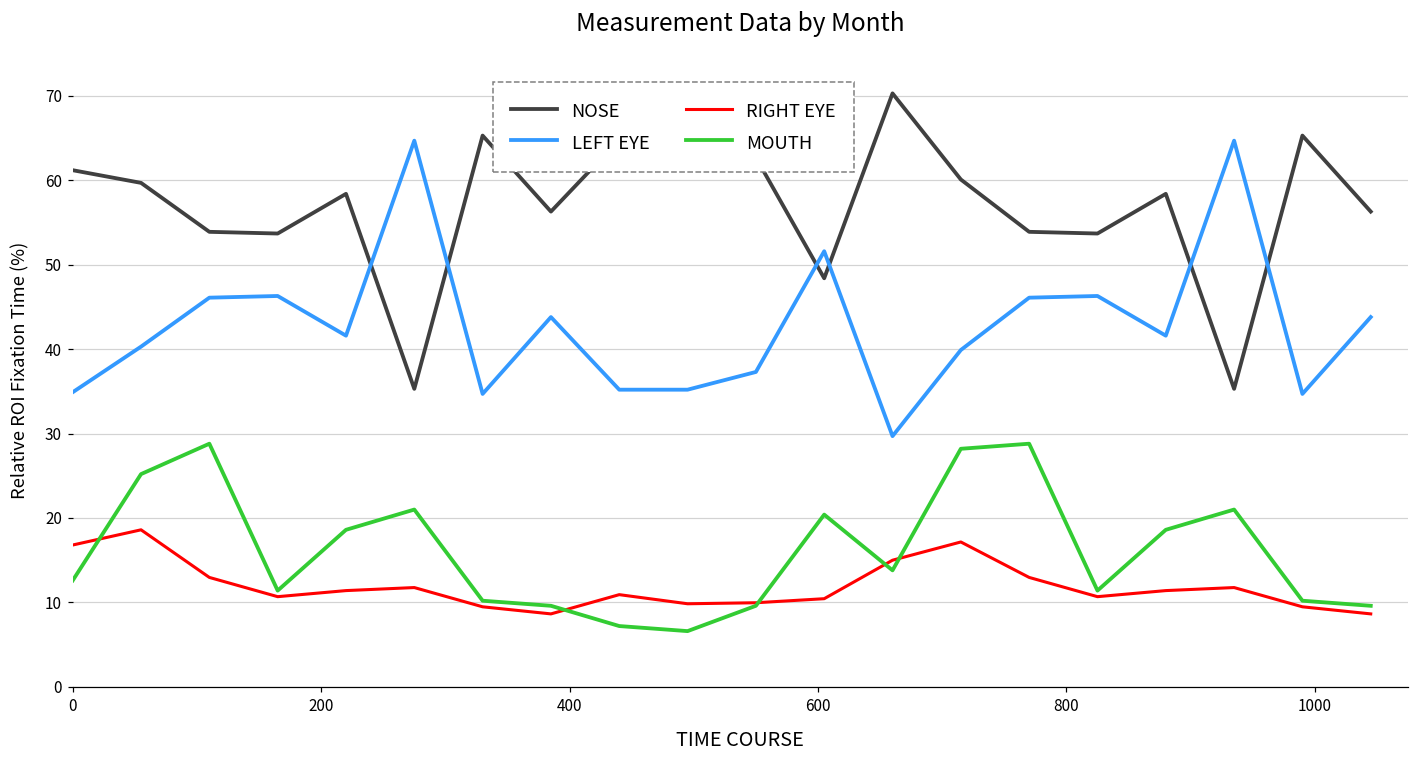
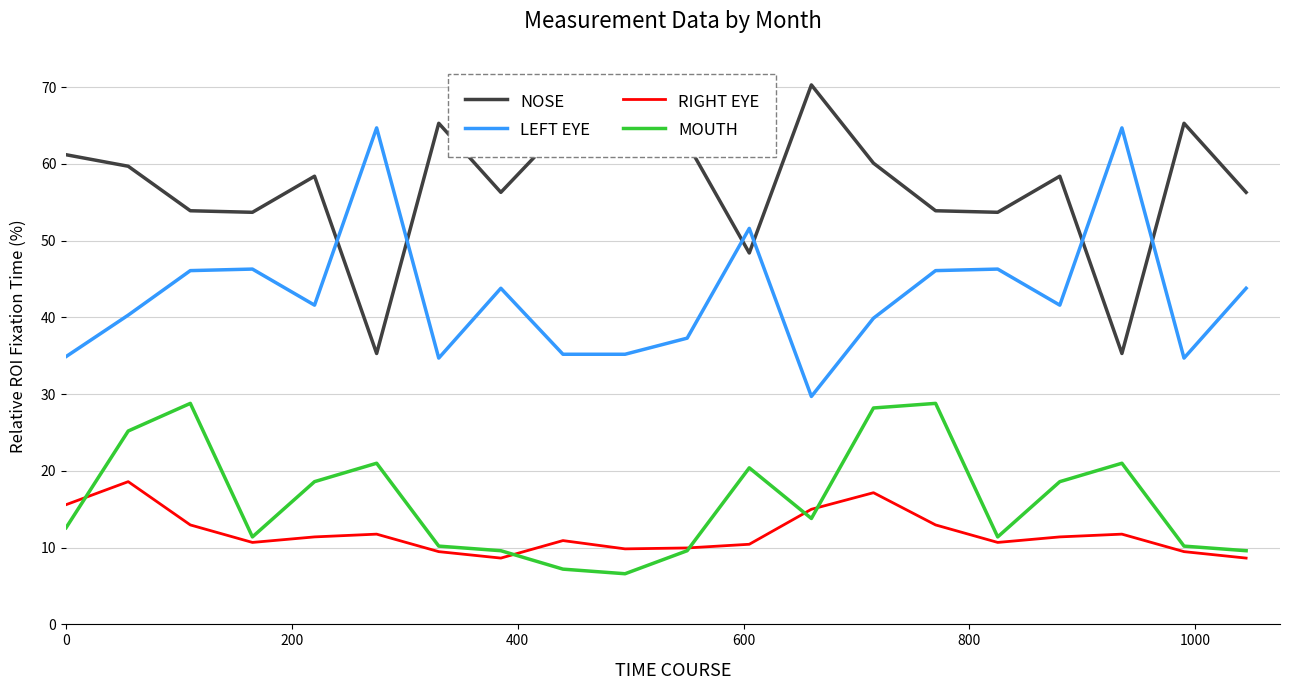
RIGHT EYE, 0: 17 -> 16
